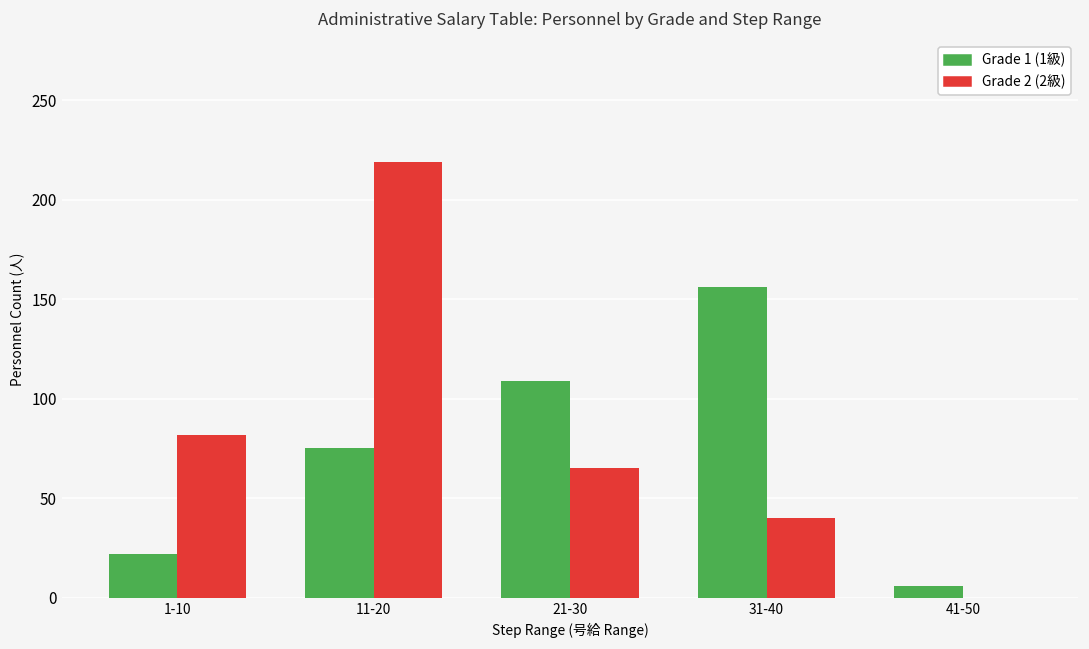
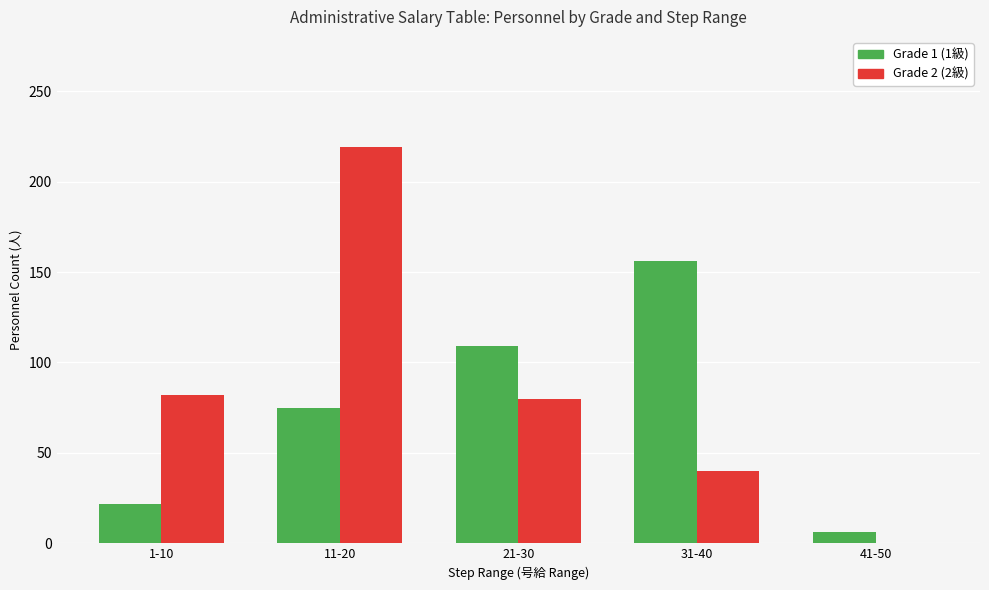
Grade 2 (2級), 21-30: 65 -> 80
